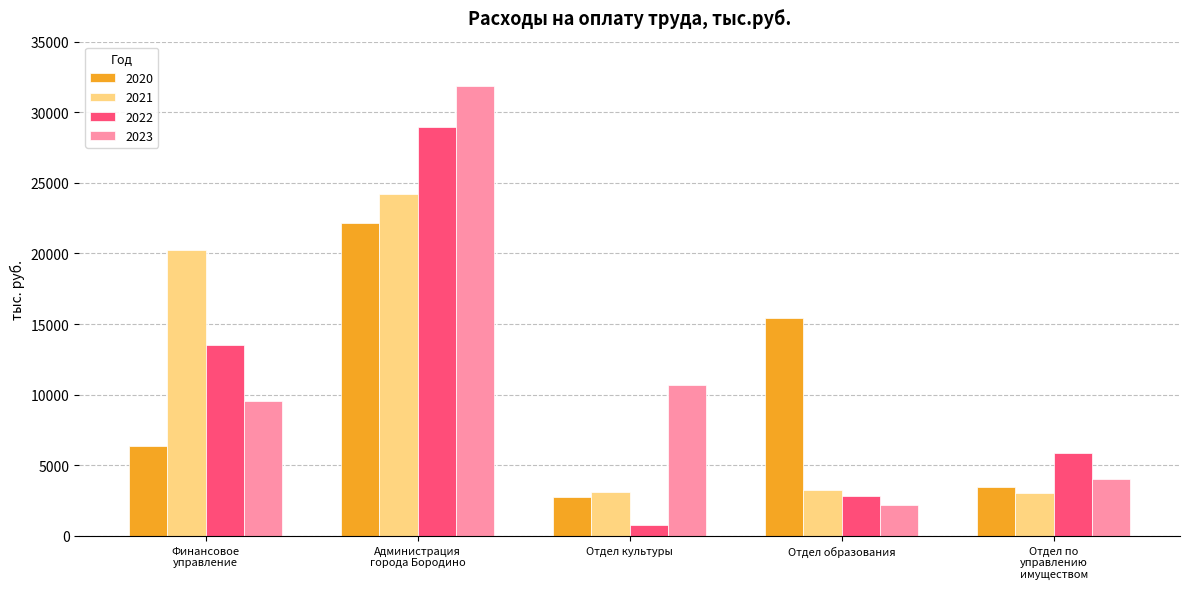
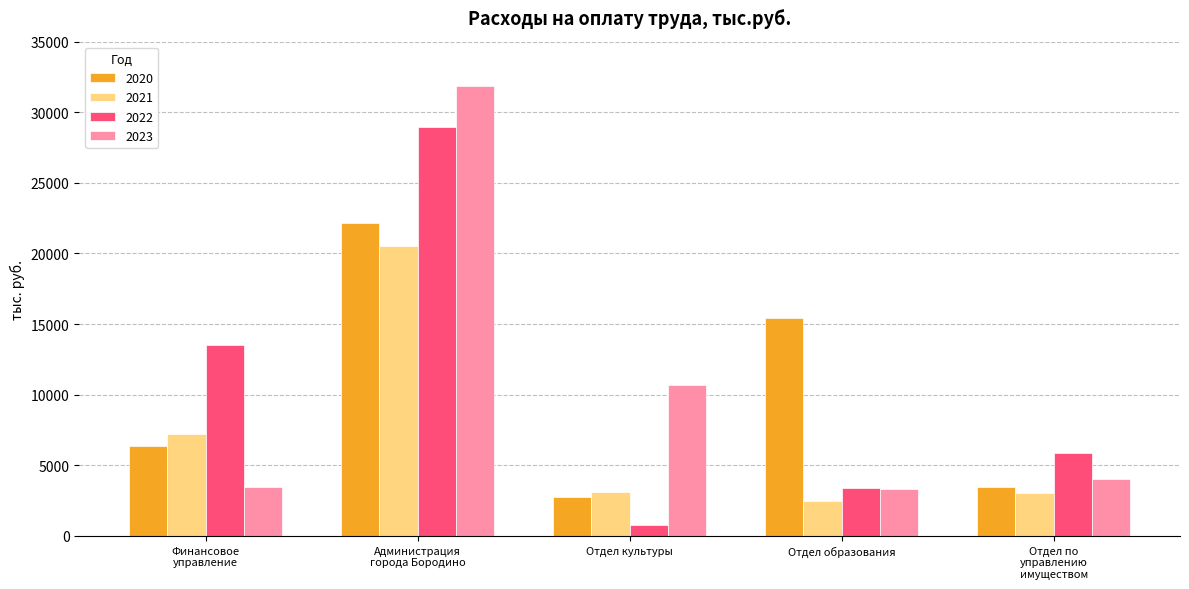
2021, Финансовое управление: 20300 -> 7300
2023, Финансовое управление: 9500 -> 3500
2021, Администрация города Бородино: 24200 -> 20500
2021, Отдел образования: 3300 -> 2500
2022, Отдел образования: 2800 -> 3400
2023, Отдел образования: 2200 -> 3300
